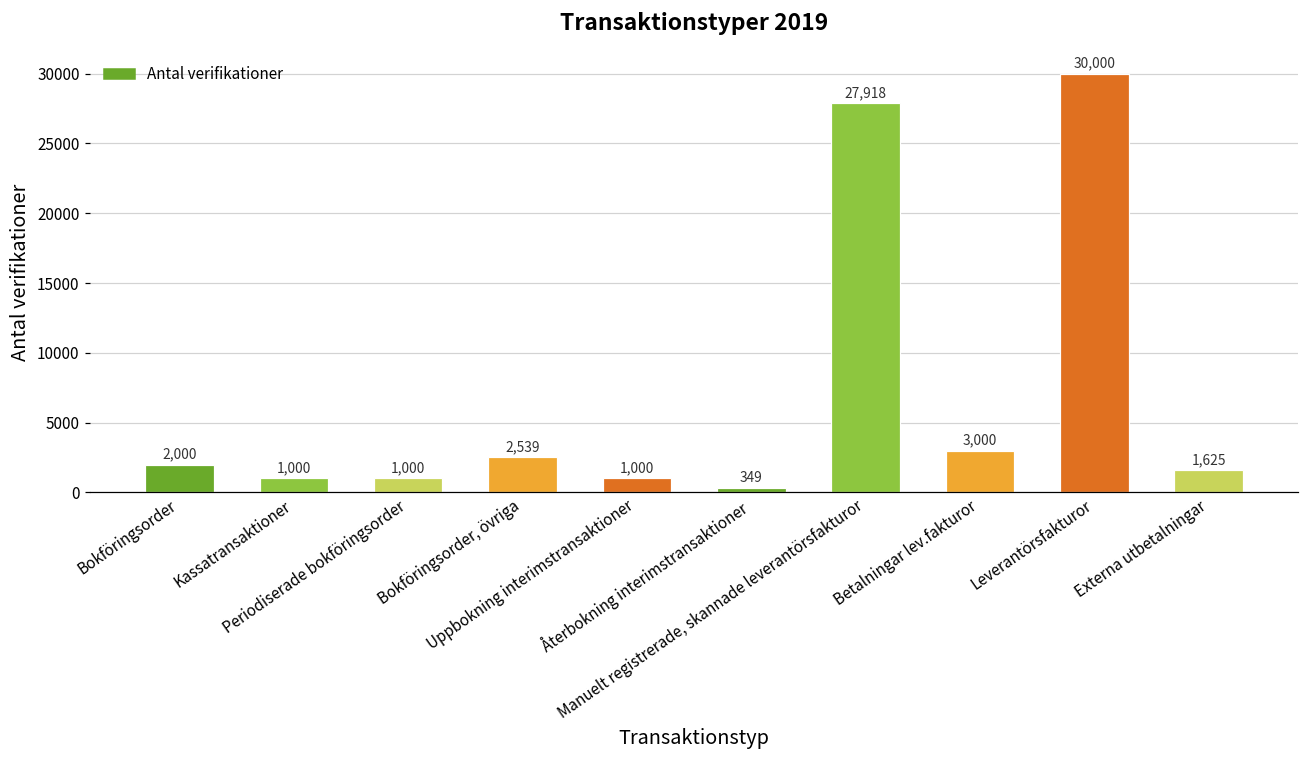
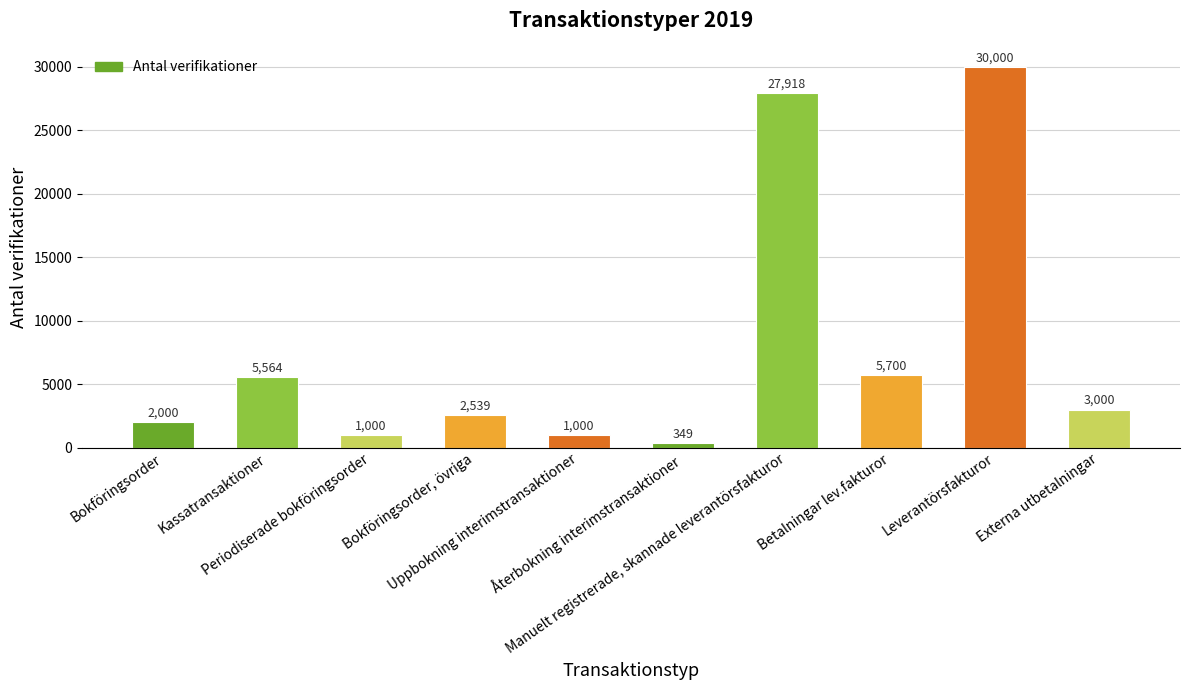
Kassatransaktioner: 1,000 -> 5,564
Betalningar lev.fakturor: 3,000 -> 5,700
Externa utbetalningar: 1,625 -> 3,000
